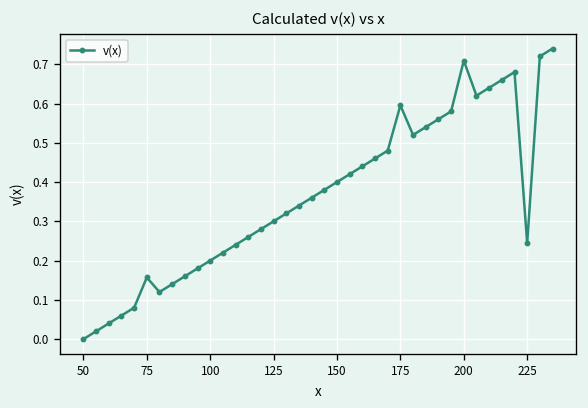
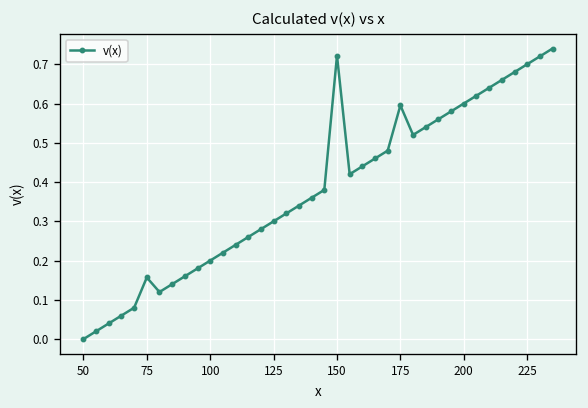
150: 0.40 -> 0.72
200: 0.71 -> 0.60
225: 0.24 -> 0.70
